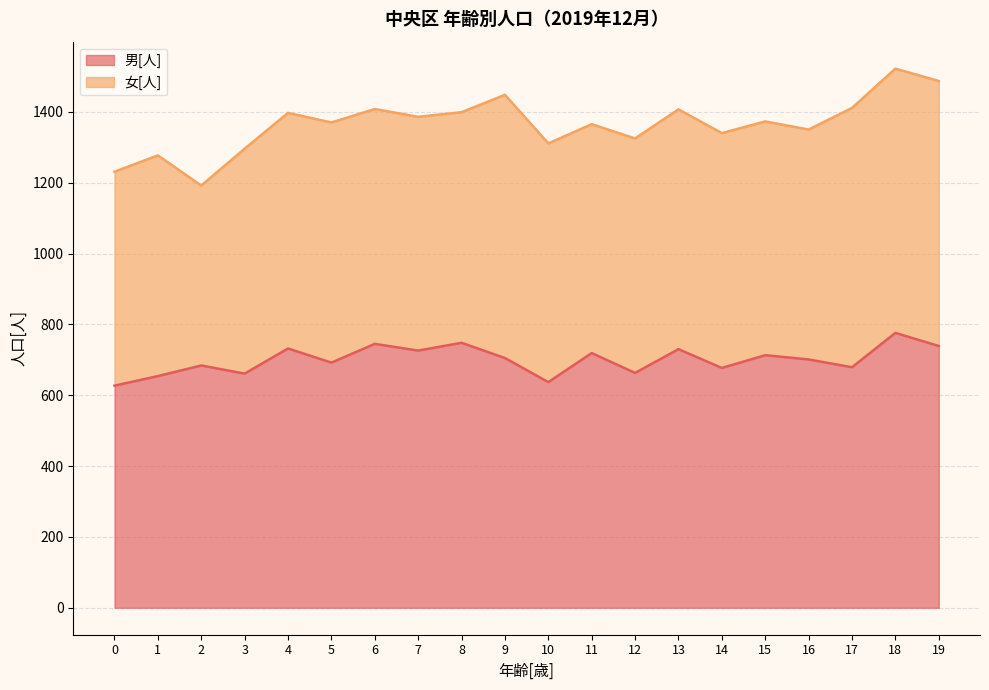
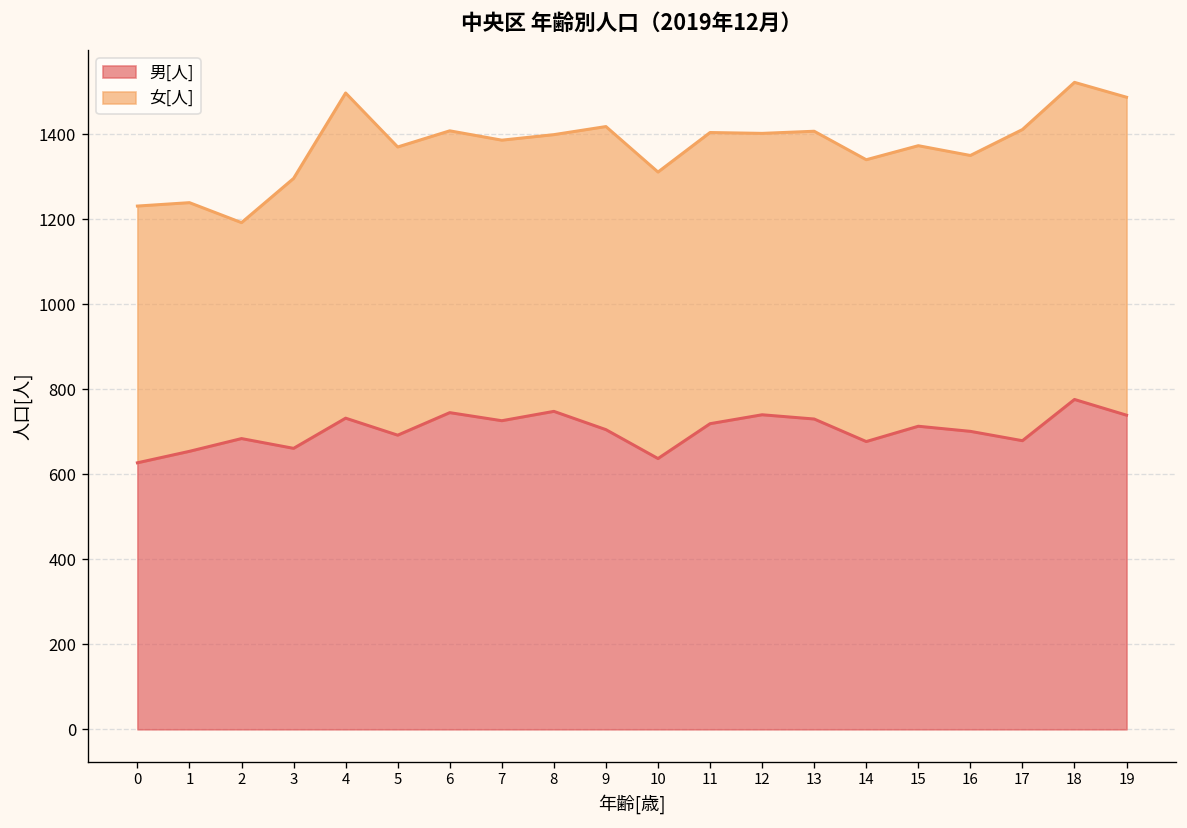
女[人], 1: 620 -> 590
女[人], 4: 670 -> 770
女[人], 9: 740 -> 710
女[人], 11: 650 -> 690
男[人], 12: 660 -> 740
